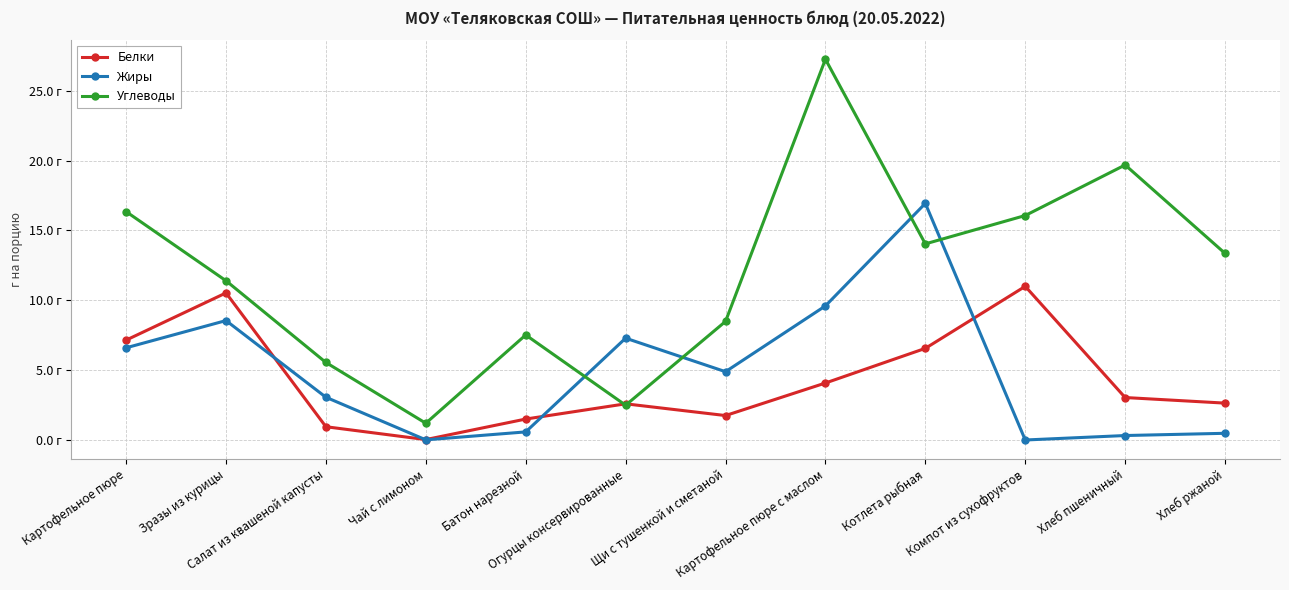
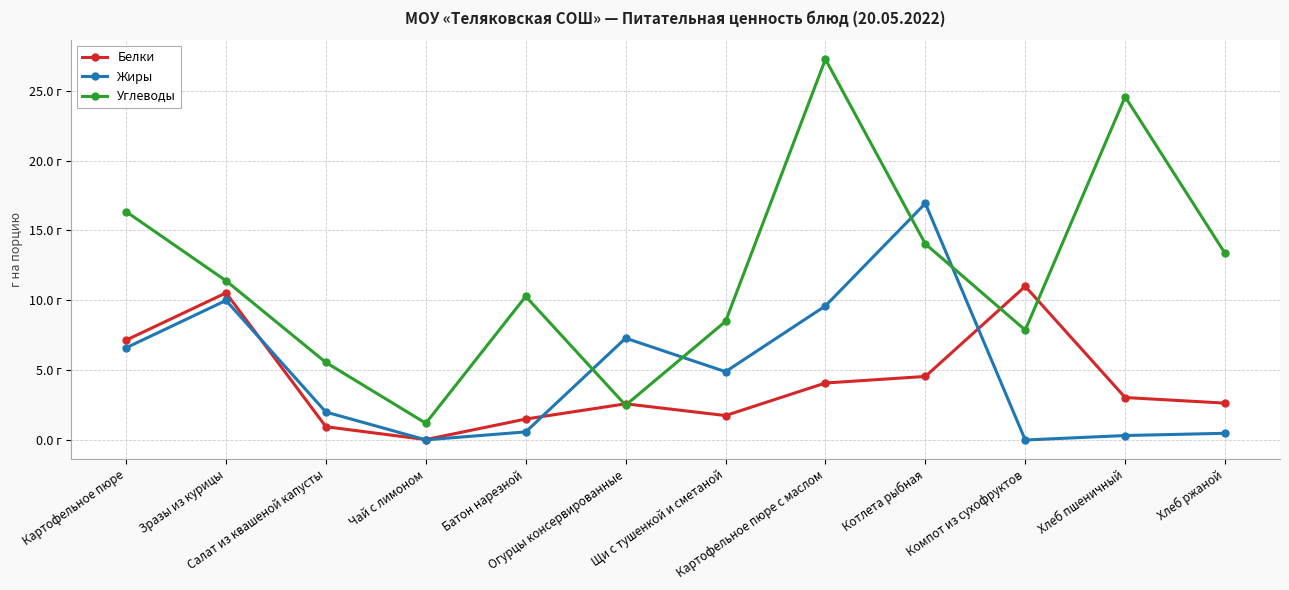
Жиры, Зразы из курицы: 8.6 г -> 10.0 г
Жиры, Салат из квашеной капусты: 3.1 г -> 2.0 г
Углеводы, Батон нарезной: 7.5 г -> 10.3 г
Белки, Котлета рыбная: 6.6 г -> 4.6 г
Углеводы, Компот из сухофруктов: 16.1 г -> 7.9 г
Углеводы, Хлеб пшеничный: 19.7 г -> 24.6 г
